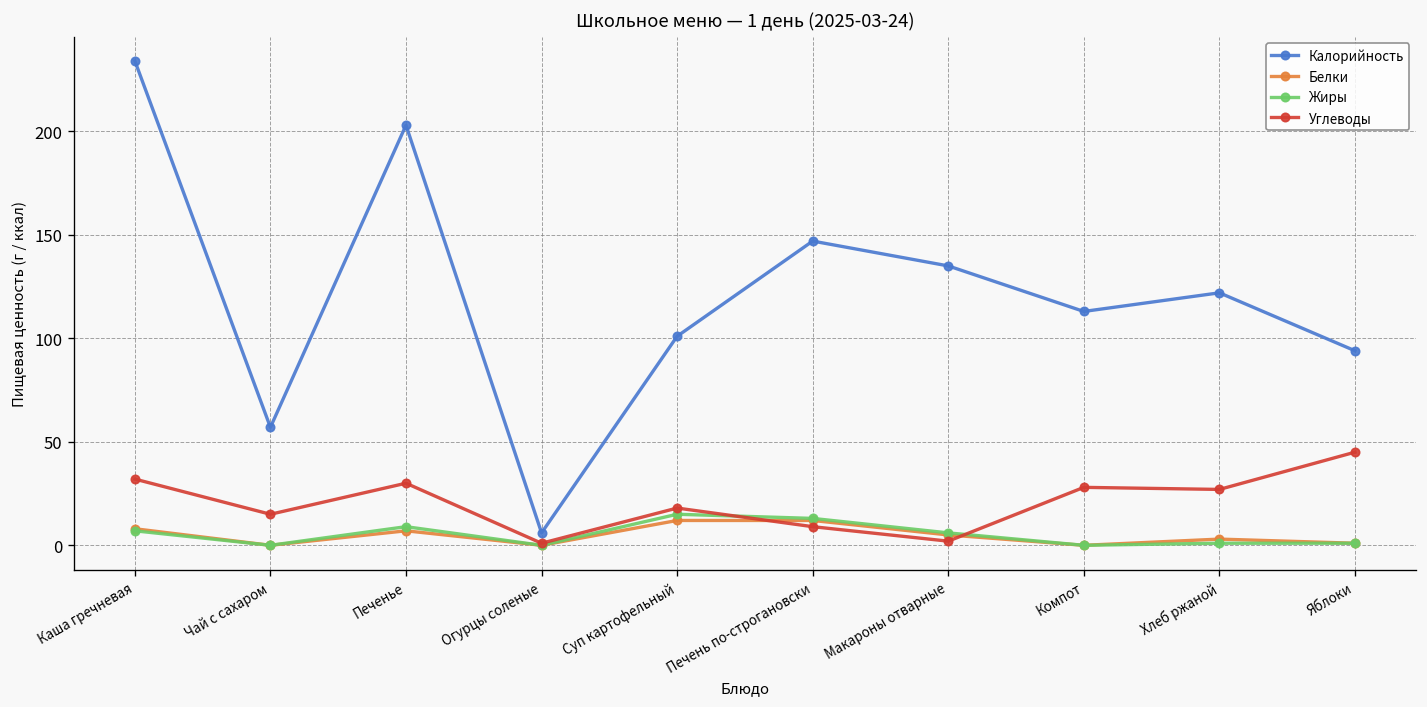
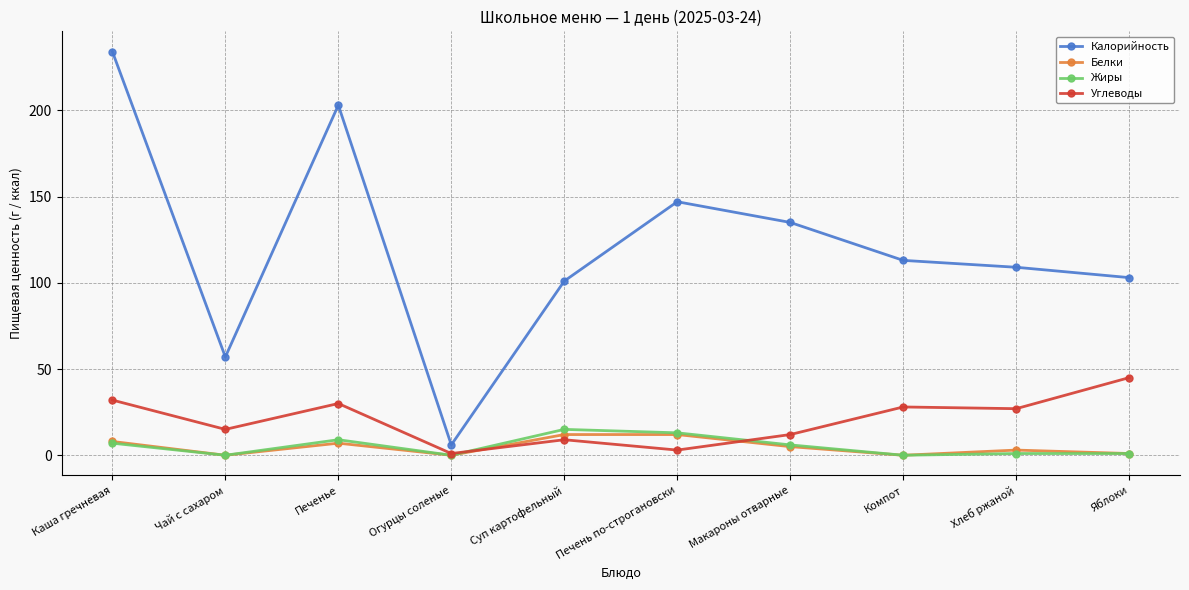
Углеводы, Суп картофельный: 18 -> 9
Углеводы, Печень по-строгановски: 9 -> 3
Углеводы, Макароны отварные: 2 -> 12
Калорийность, Хлеб ржаной: 122 -> 109
Калорийность, Яблоки: 94 -> 103
